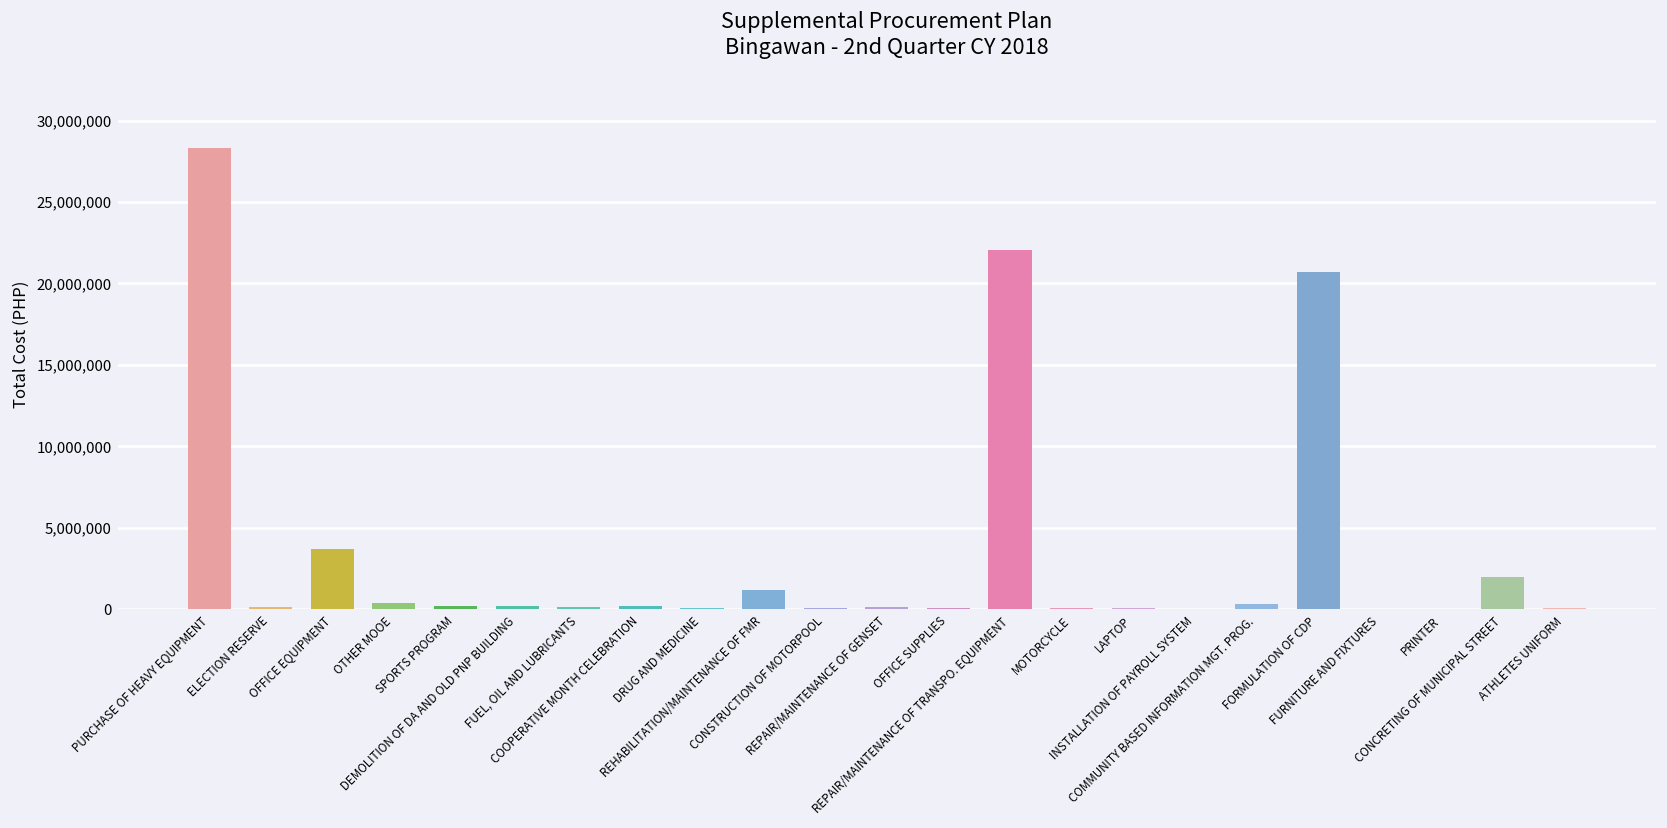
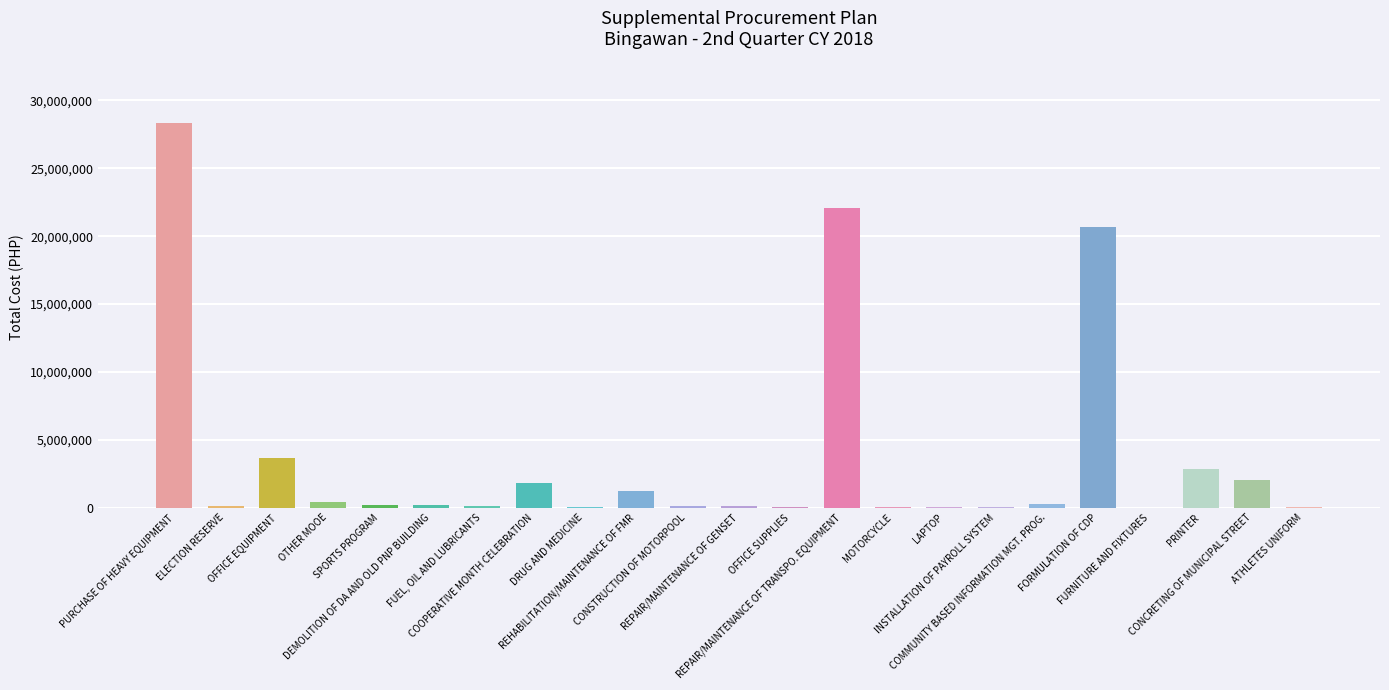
COOPERATIVE MONTH CELEBRATION: 200,000 -> 1,800,000
PRINTER: 0 -> 2,800,000
